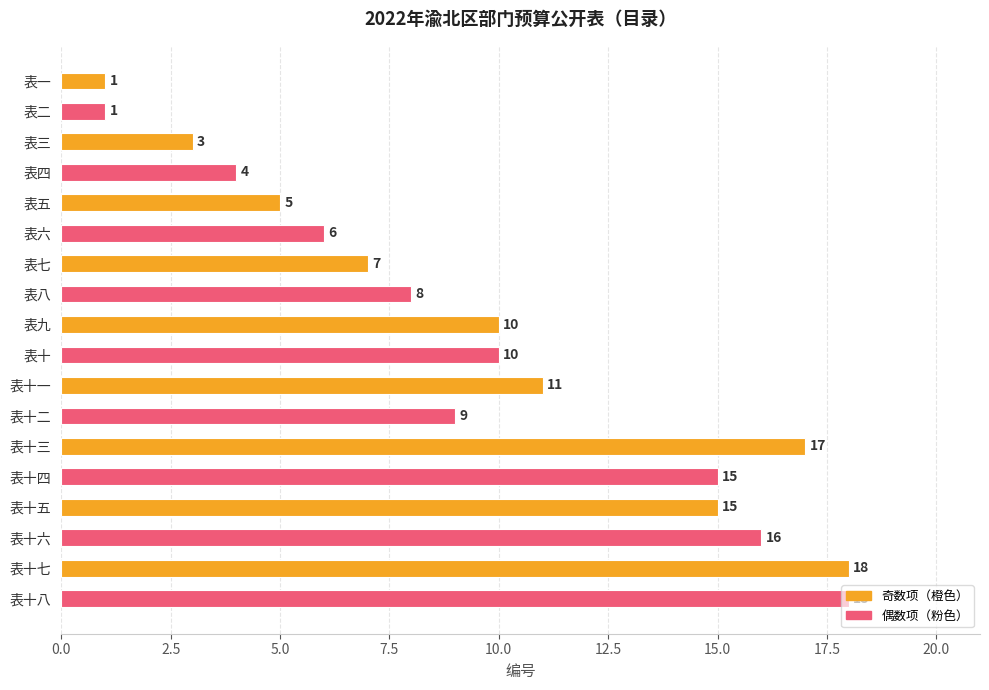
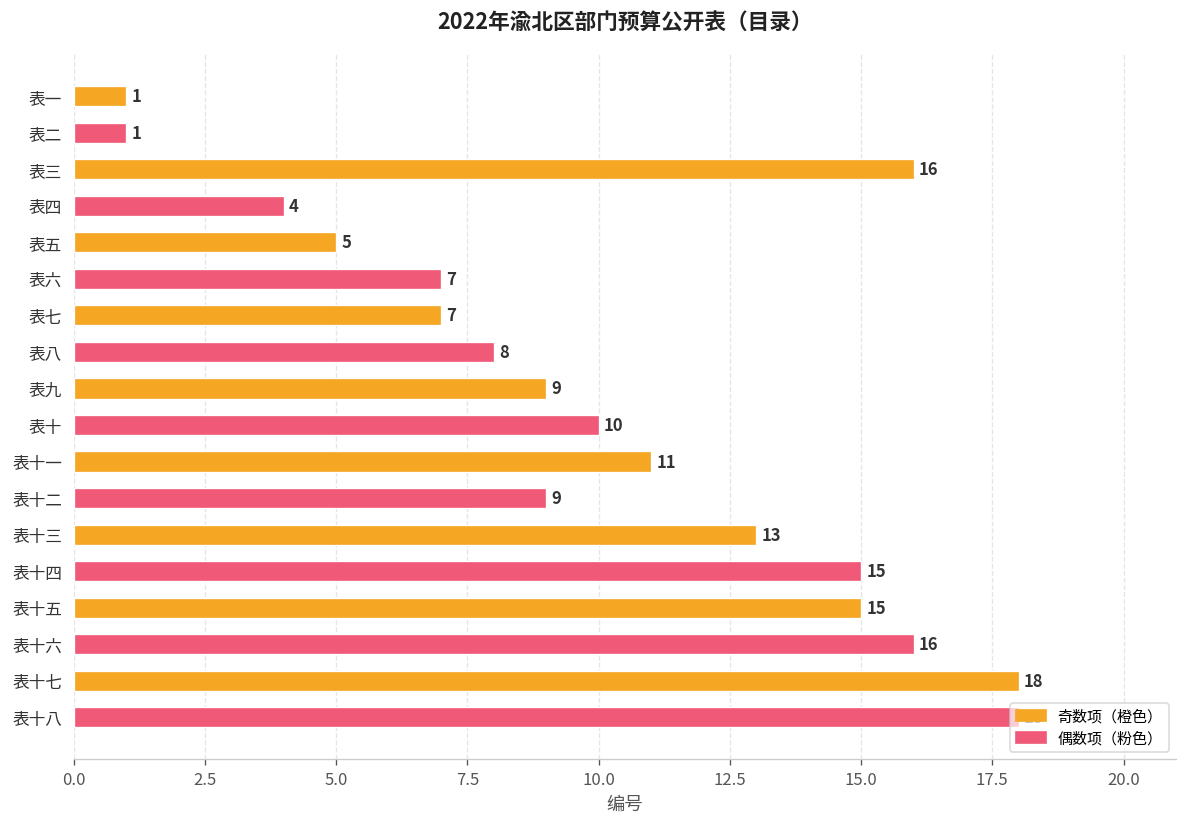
表三: 3 -> 16
表六: 6 -> 7
表九: 10 -> 9
表十三: 17 -> 13
